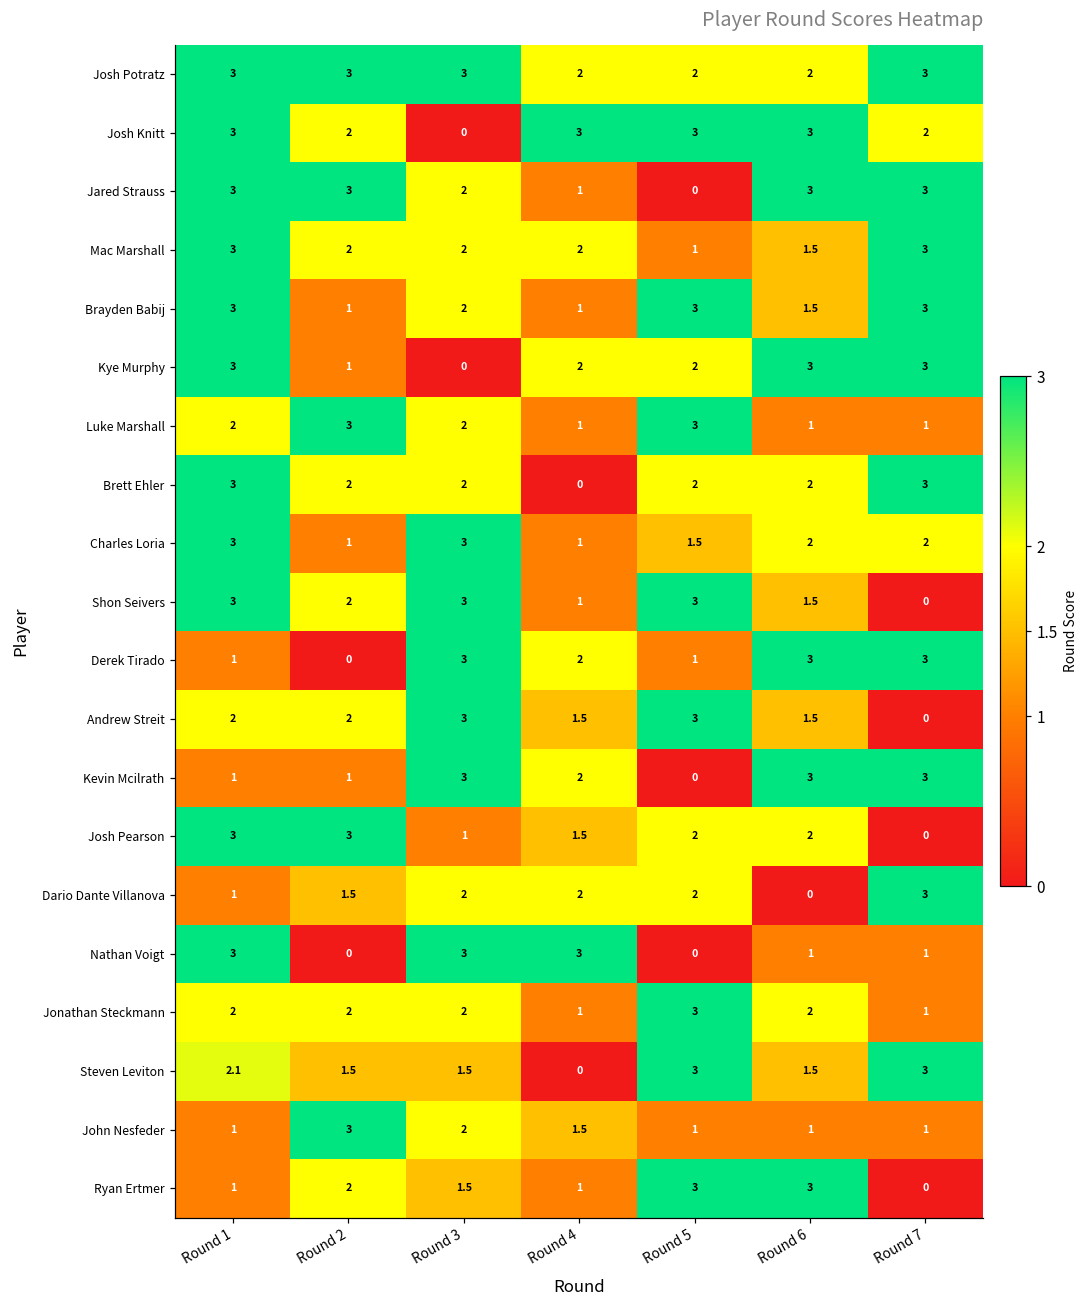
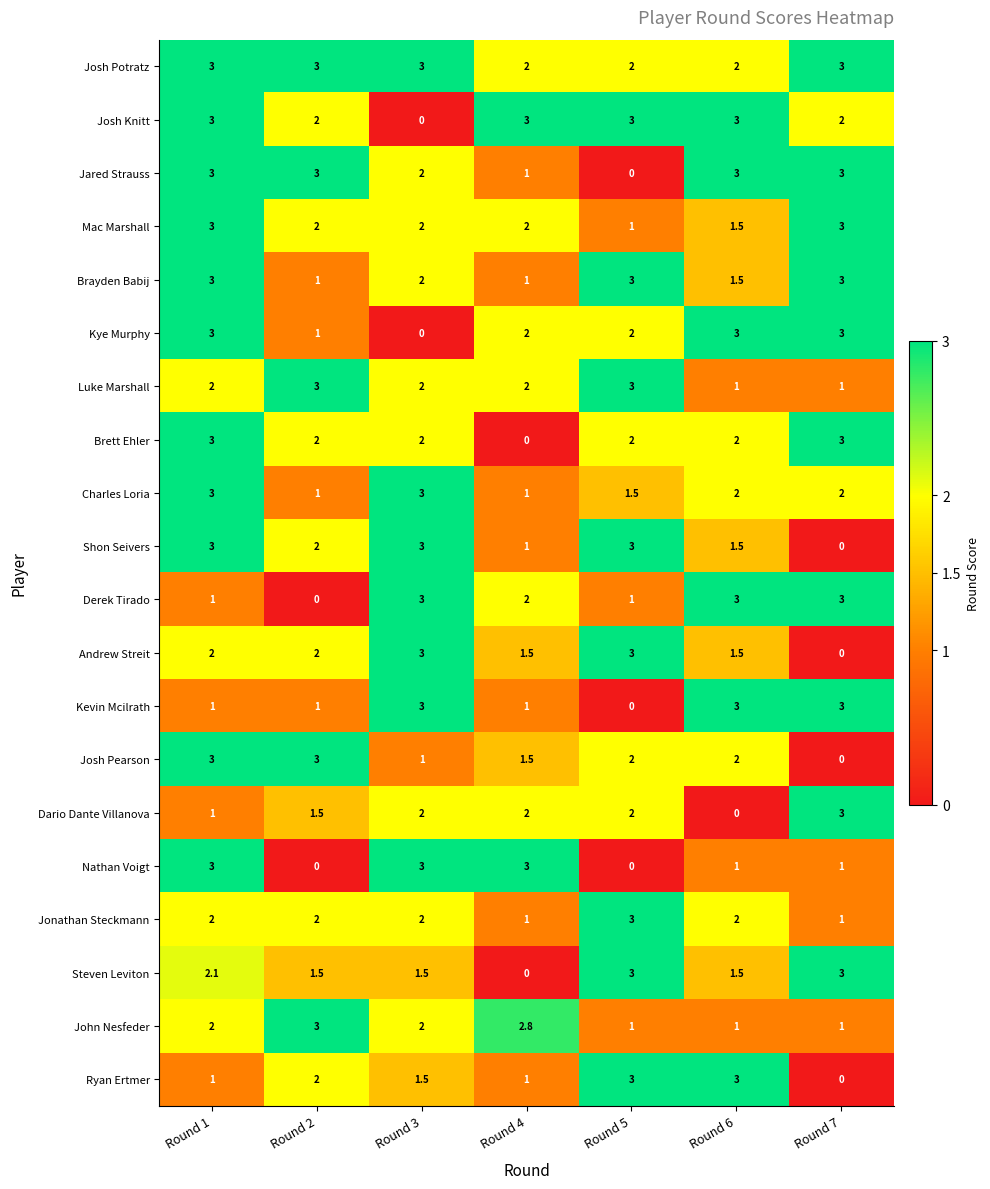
Luke Marshall, Round 4: 1 -> 2
Kevin Mcilrath, Round 4: 2 -> 1
John Nesfeder, Round 1: 1 -> 2
John Nesfeder, Round 4: 1.5 -> 2.8
